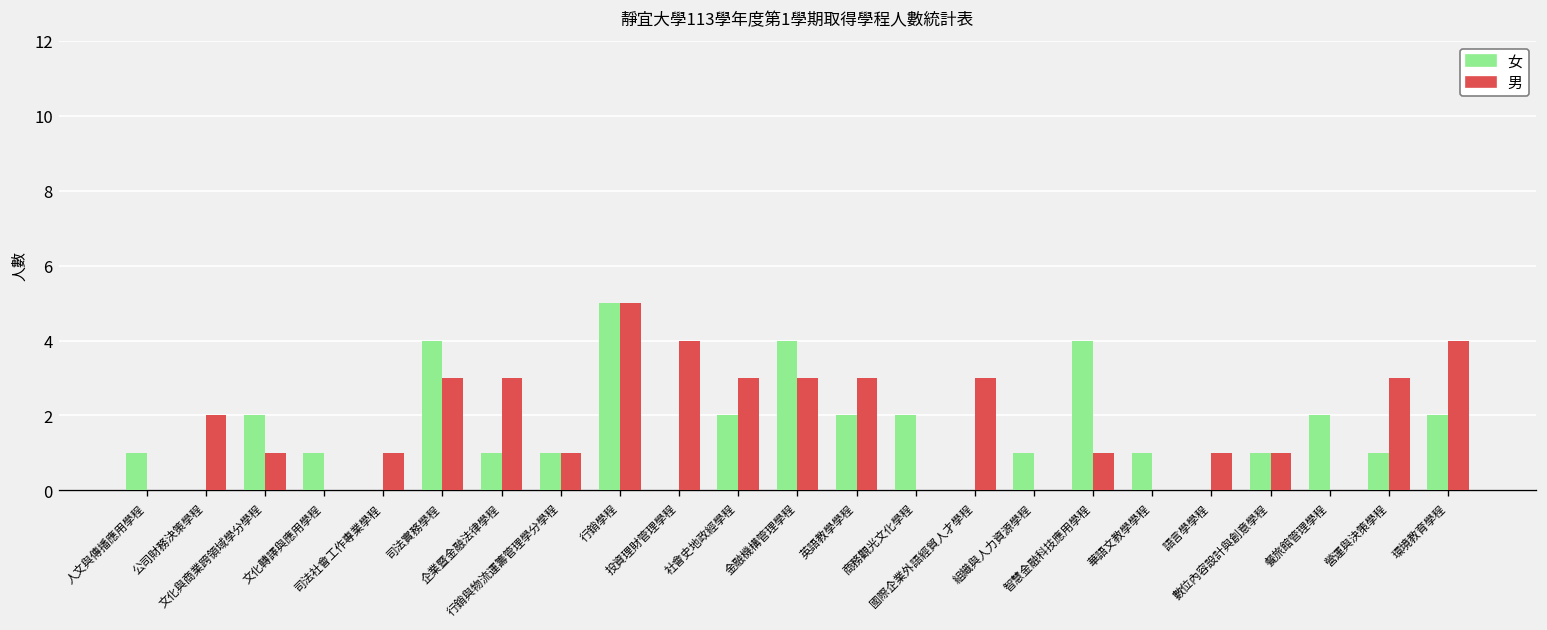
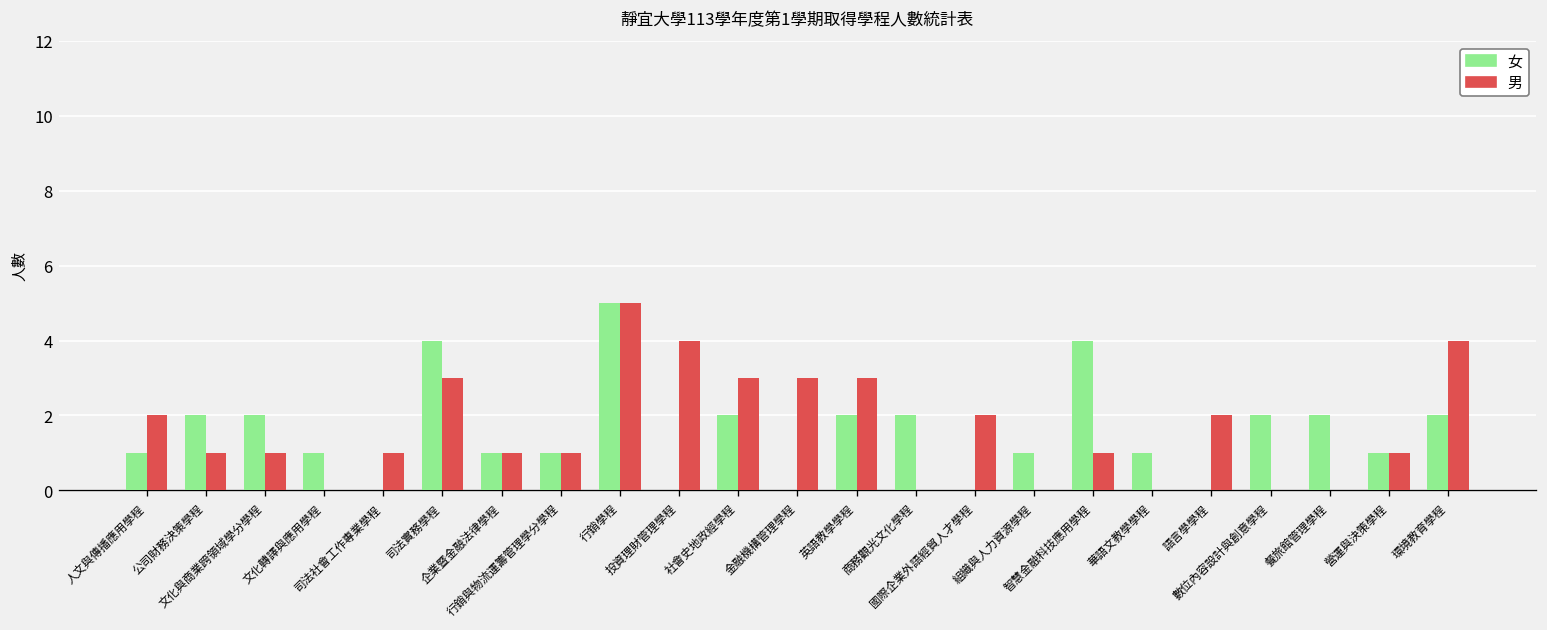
男, 人文與傳播應用學程: 0 -> 2
女, 公司財務決策學程: 0 -> 2
男, 公司財務決策學程: 2 -> 1
男, 企業暨金融法律學程: 3 -> 1
女, 金融機構管理學程: 4 -> 0
男, 國際企業外語經貿人才學程: 3 -> 2
男, 語言學學程: 1 -> 2
女, 數位內容設計與創意學程: 1 -> 2
男, 數位內容設計與創意學程: 1 -> 0
男, 營運與決策學程: 3 -> 1
